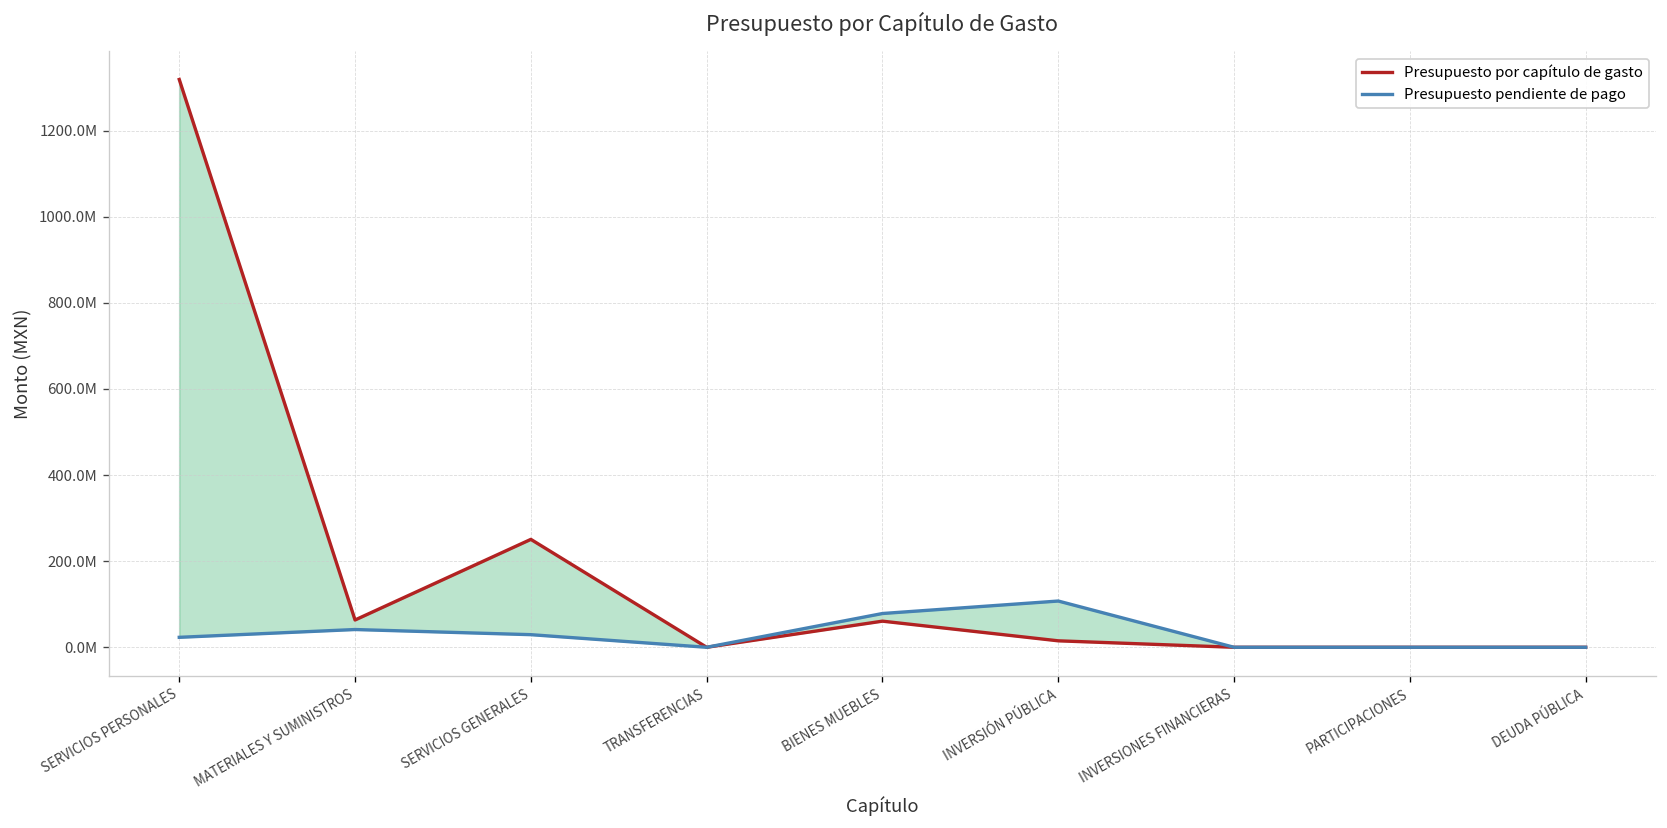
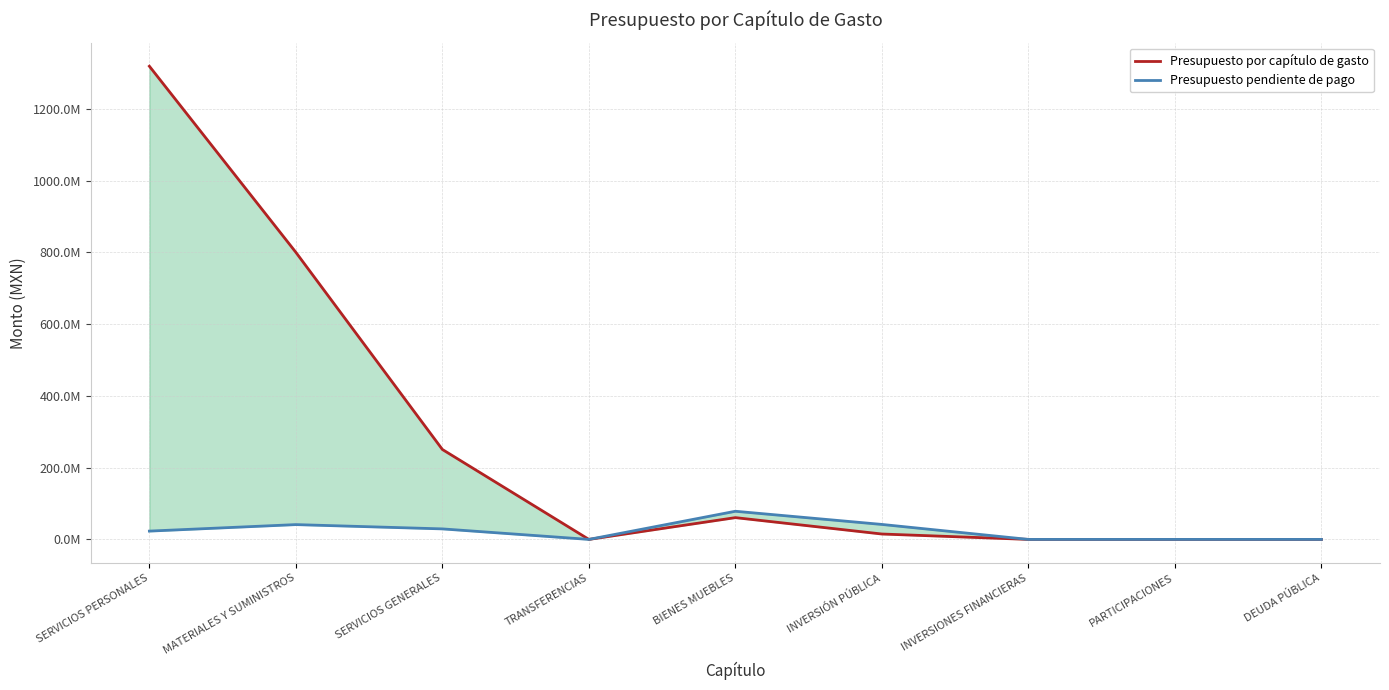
Presupuesto por capítulo de gasto, MATERIALES Y SUMINISTROS: 60000000 -> 800000000
Presupuesto pendiente de pago, INVERSIÓN PÚBLICA: 110000000 -> 40000000
